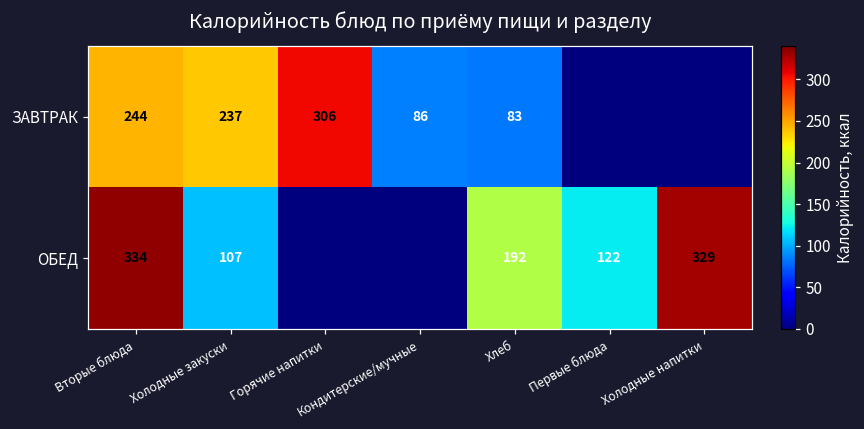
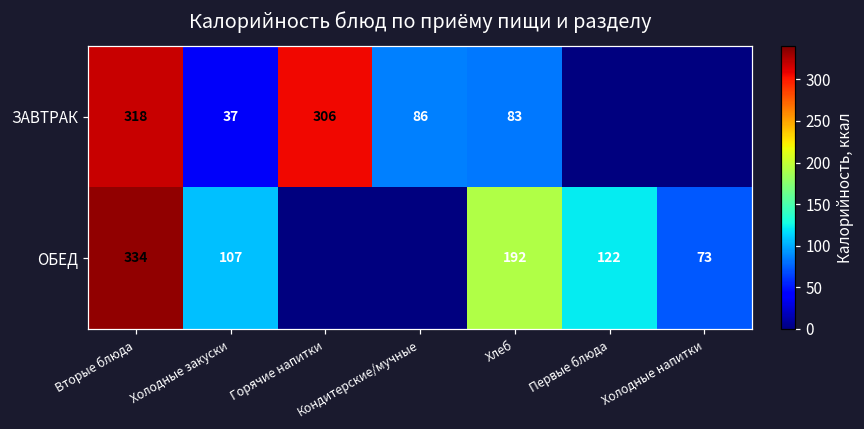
ЗАВТРАК, Вторые блюда: 244 -> 318
ЗАВТРАК, Холодные закуски: 237 -> 37
ОБЕД, Холодные напитки: 329 -> 73
